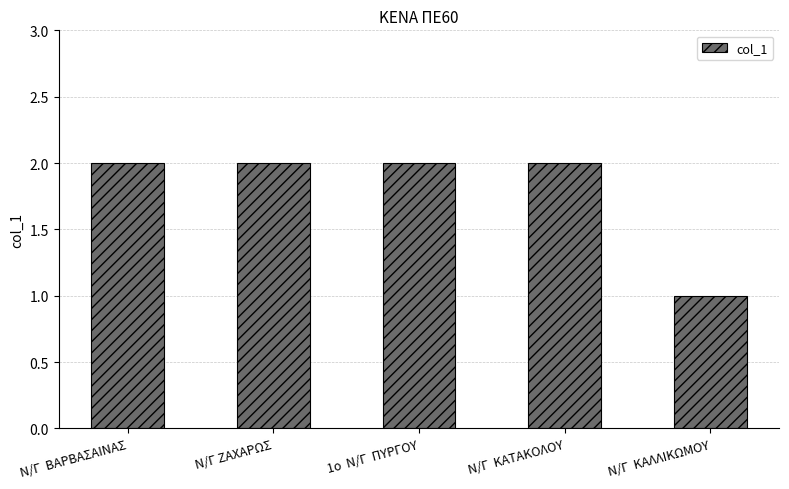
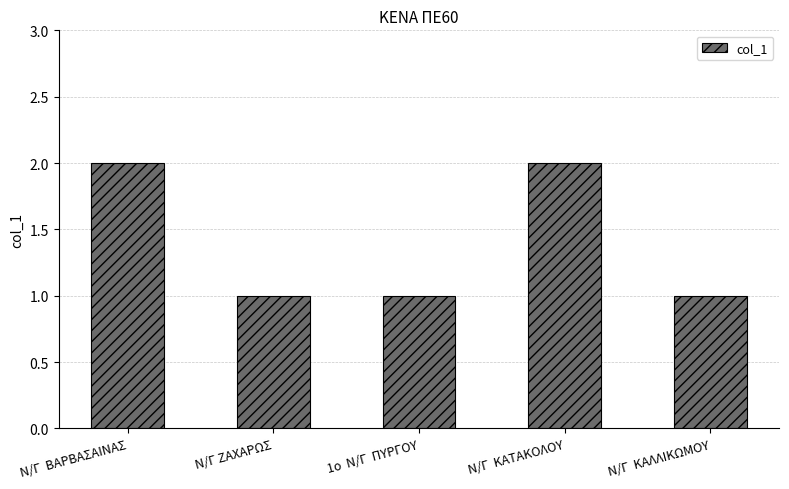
Ν/Γ ΖΑΧΑΡΩΣ: 2 -> 1
1ο Ν/Γ ΠΥΡΓΟΥ: 2 -> 1
